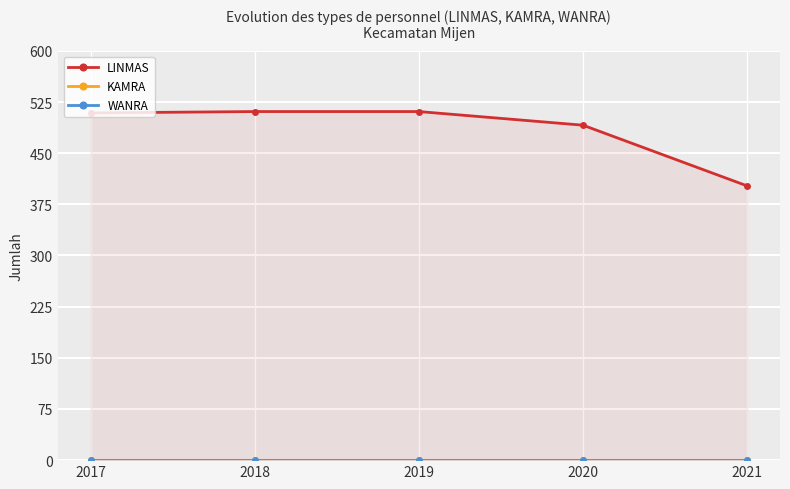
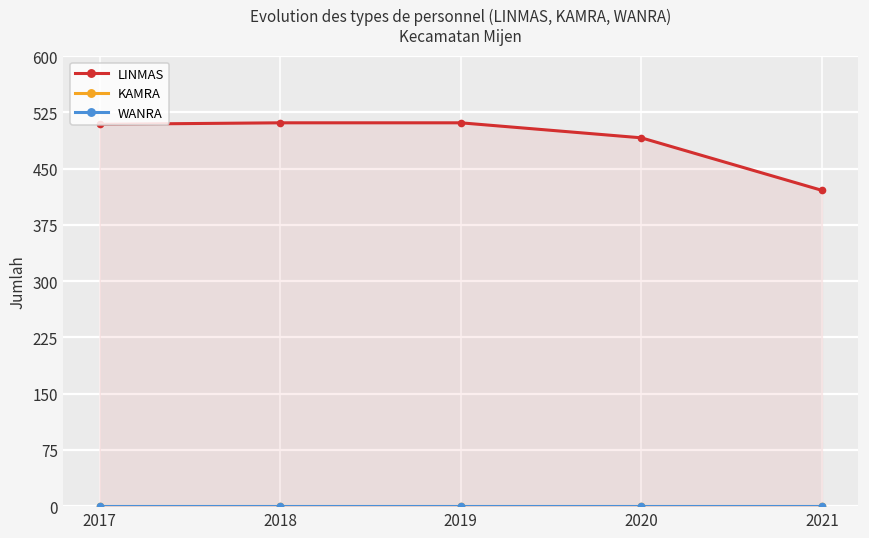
LINMAS, 2021: 400 -> 420
